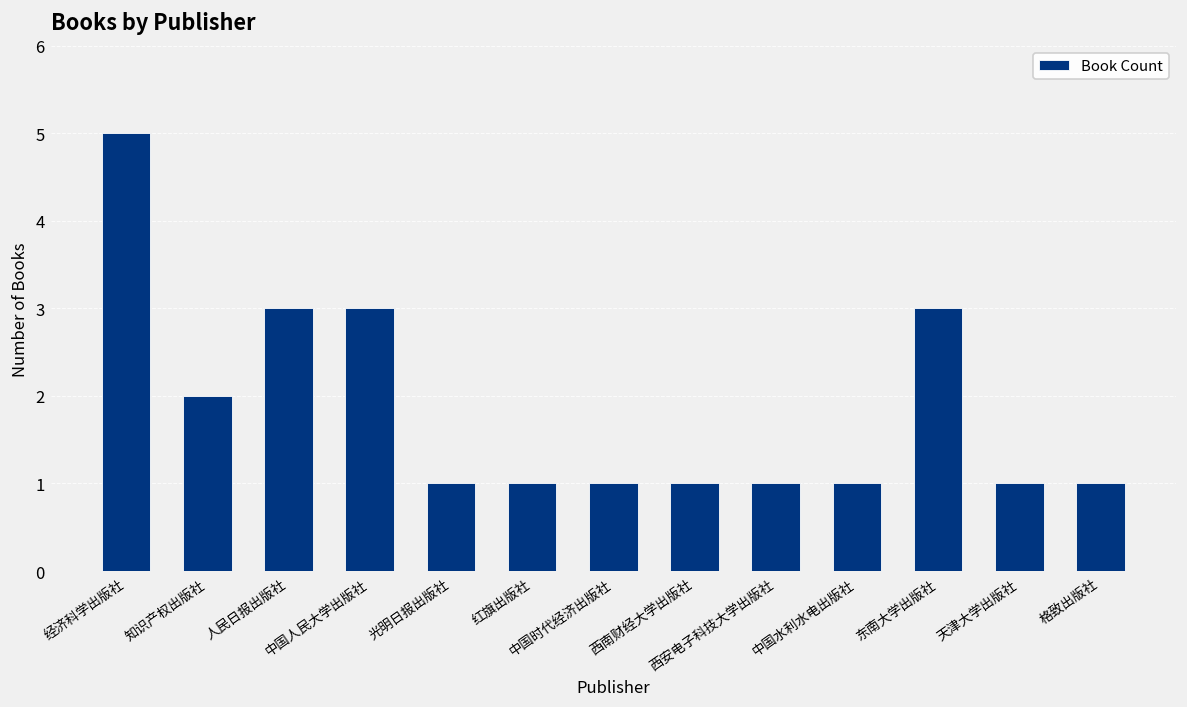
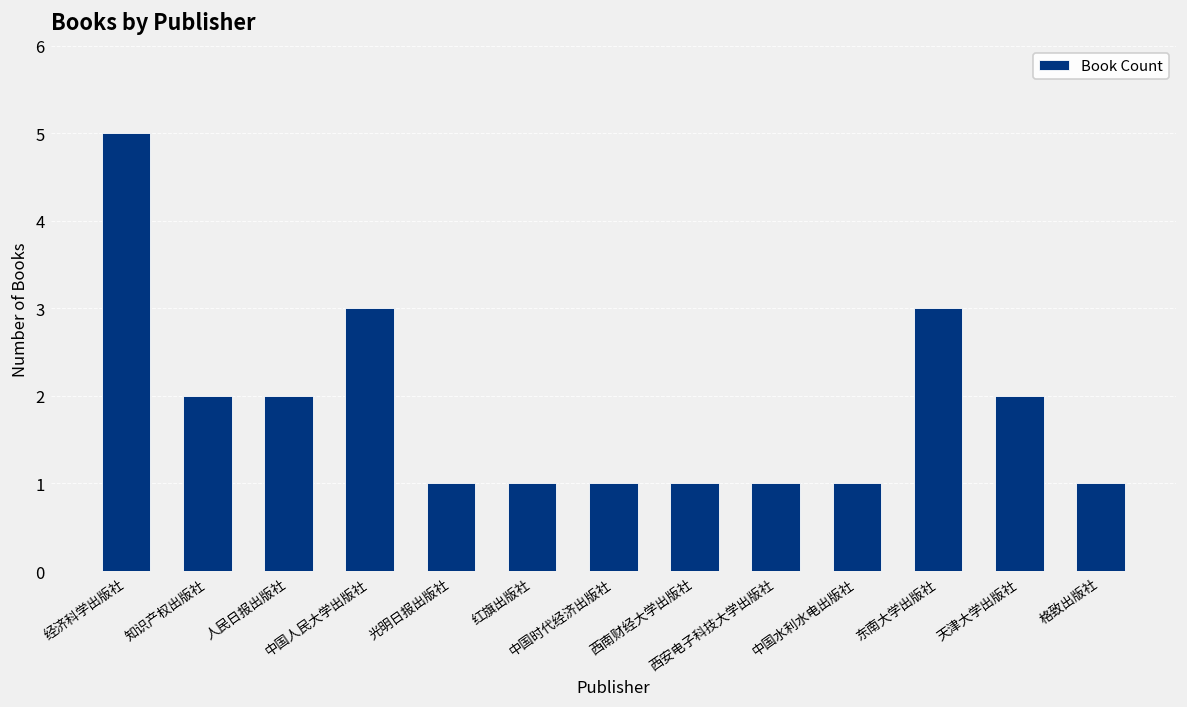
人民日报出版社: 3 -> 2
天津大学出版社: 1 -> 2
